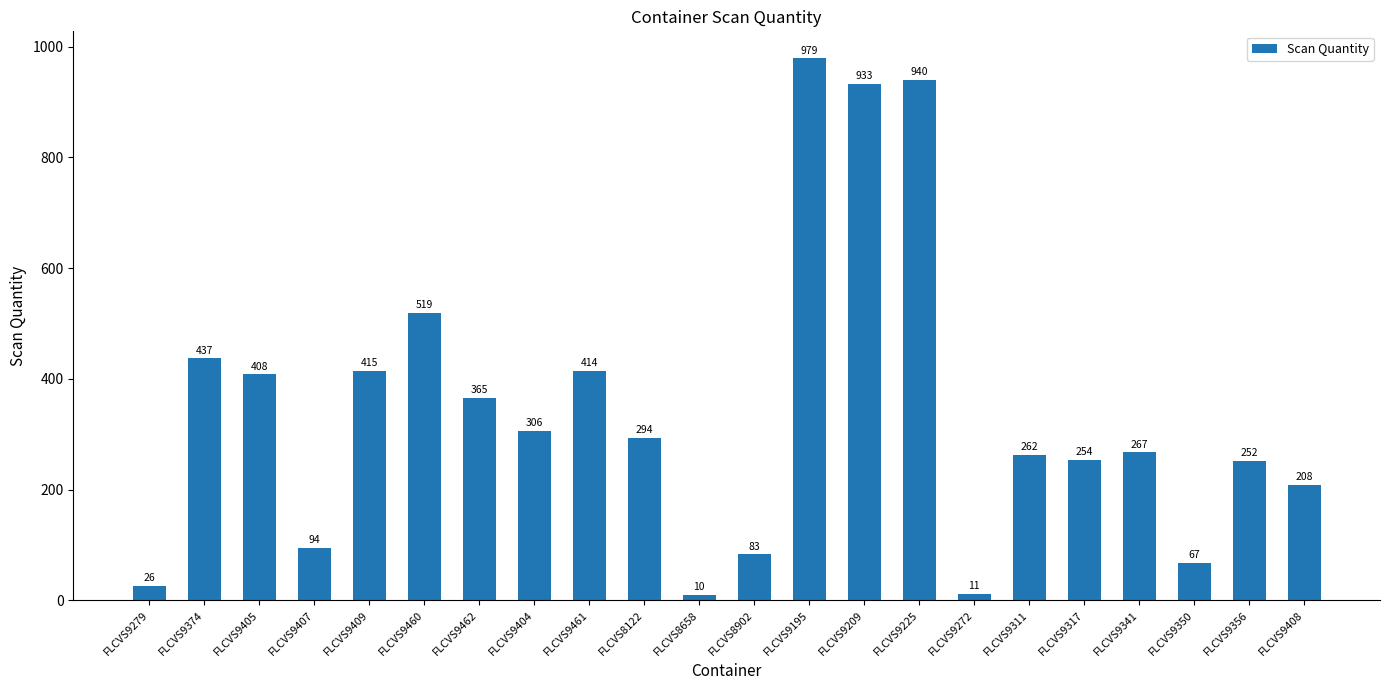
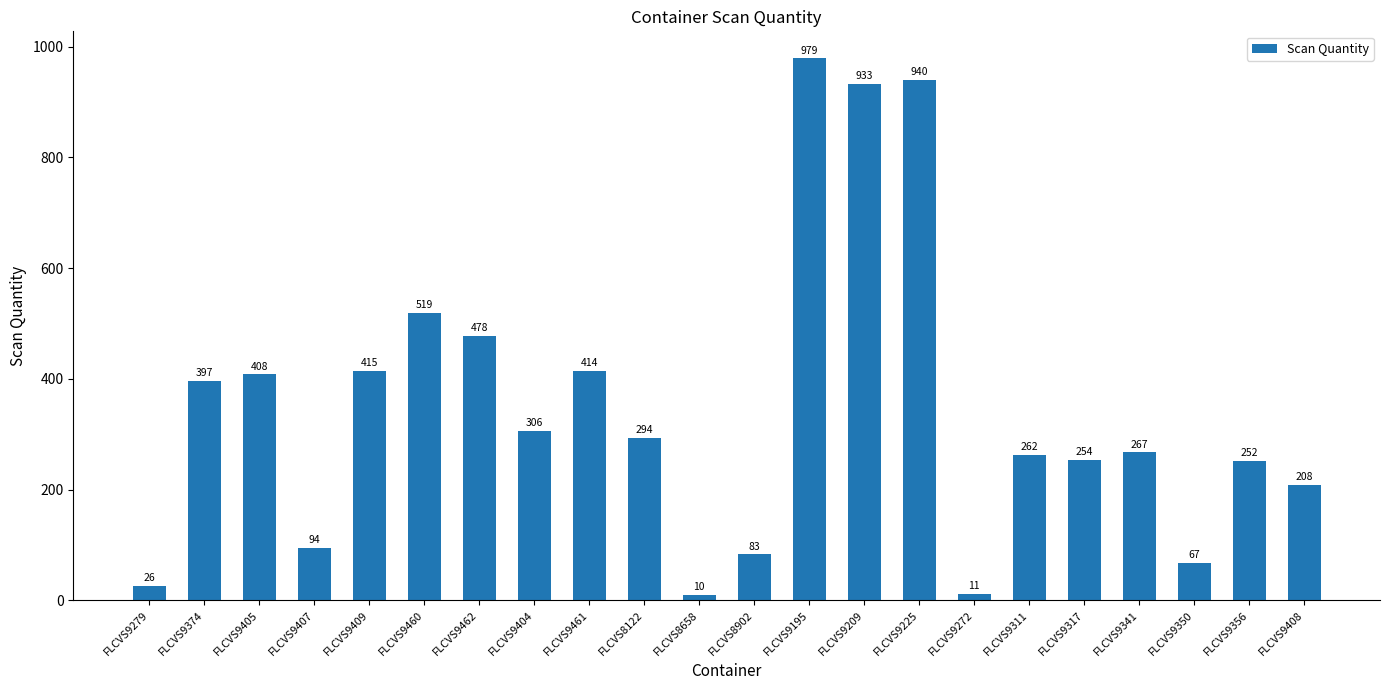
FLCVS9374: 437 -> 397
FLCVS9462: 365 -> 478
